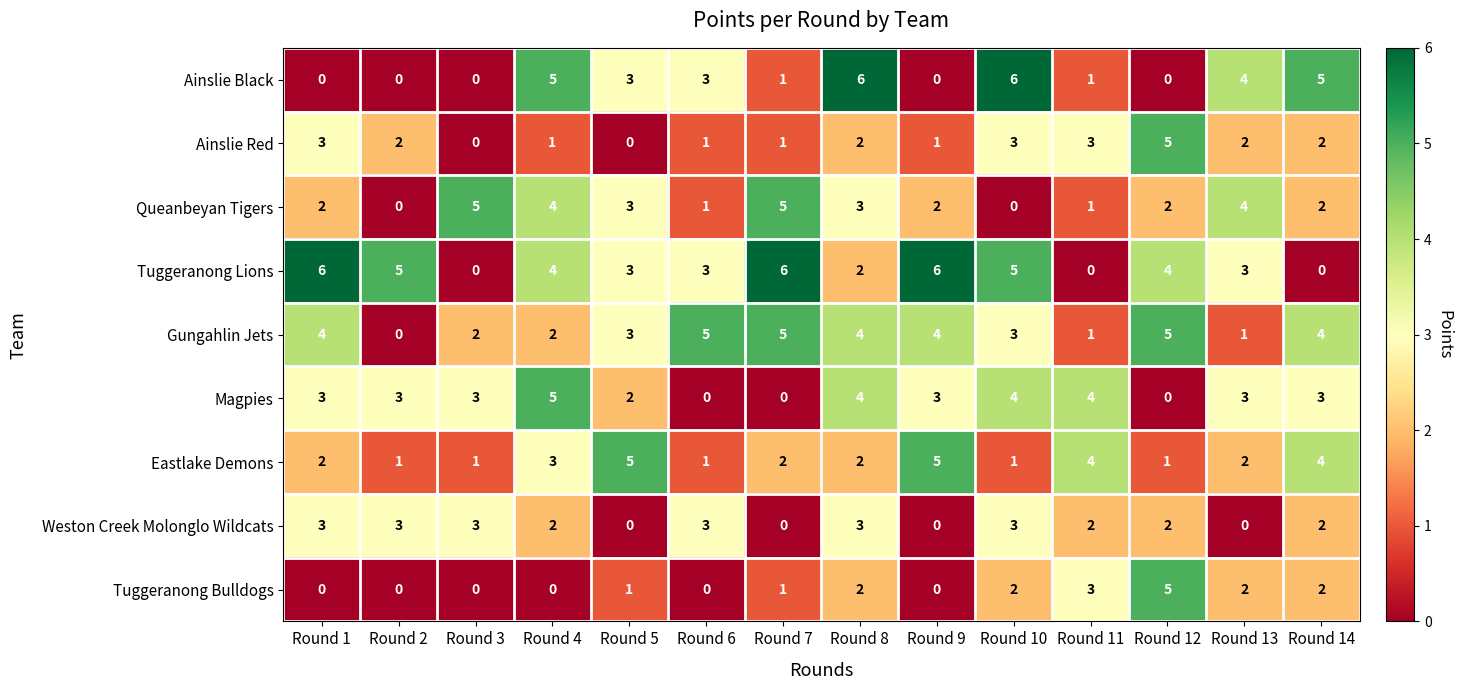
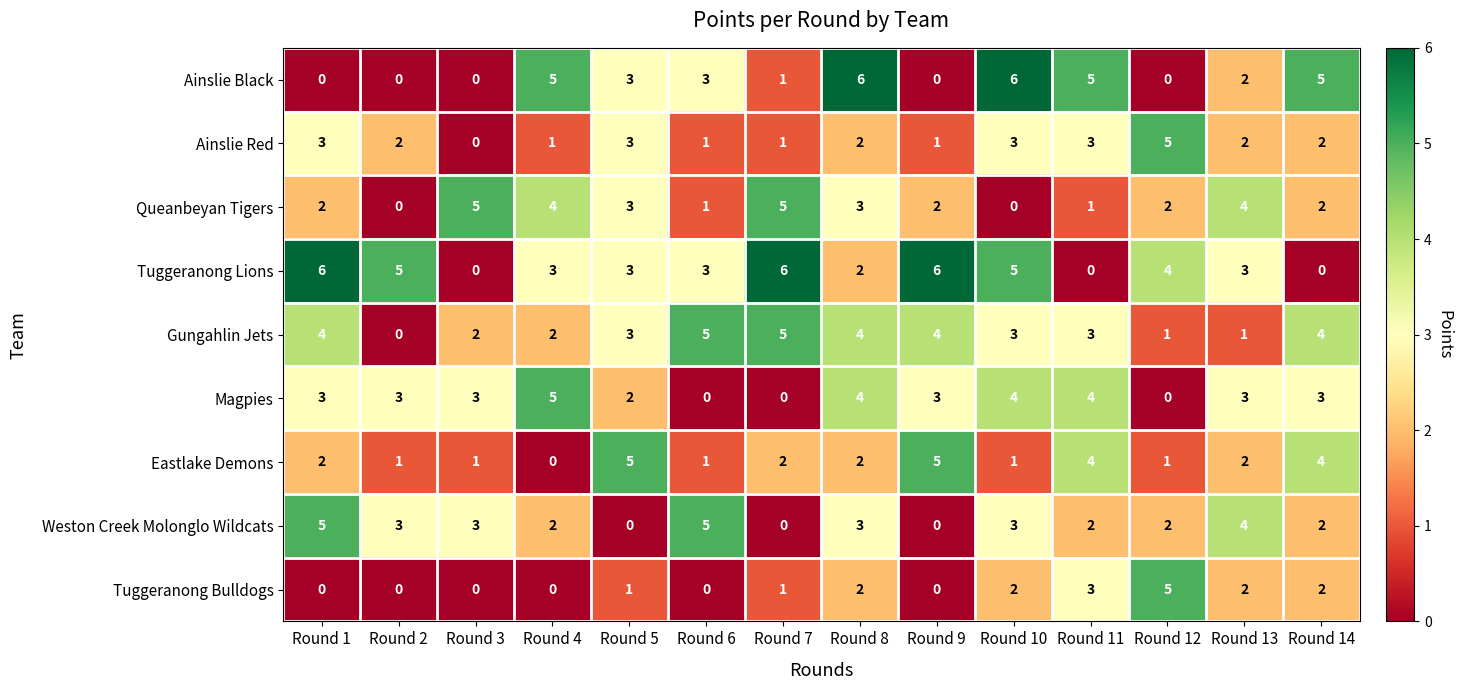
Ainslie Black, Round 11: 1 -> 5
Ainslie Black, Round 13: 4 -> 2
Ainslie Red, Round 5: 0 -> 3
Tuggeranong Lions, Round 4: 4 -> 3
Gungahlin Jets, Round 11: 1 -> 3
Gungahlin Jets, Round 12: 5 -> 1
Eastlake Demons, Round 4: 3 -> 0
Weston Creek Molonglo Wildcats, Round 1: 3 -> 5
Weston Creek Molonglo Wildcats, Round 6: 3 -> 5
Weston Creek Molonglo Wildcats, Round 13: 0 -> 4
